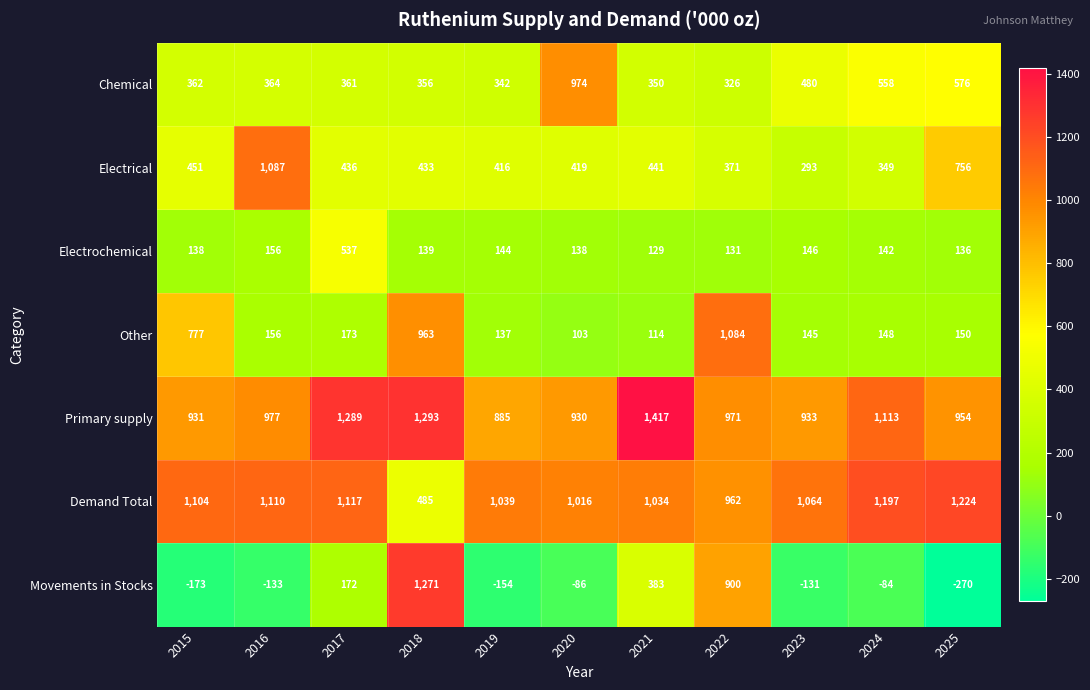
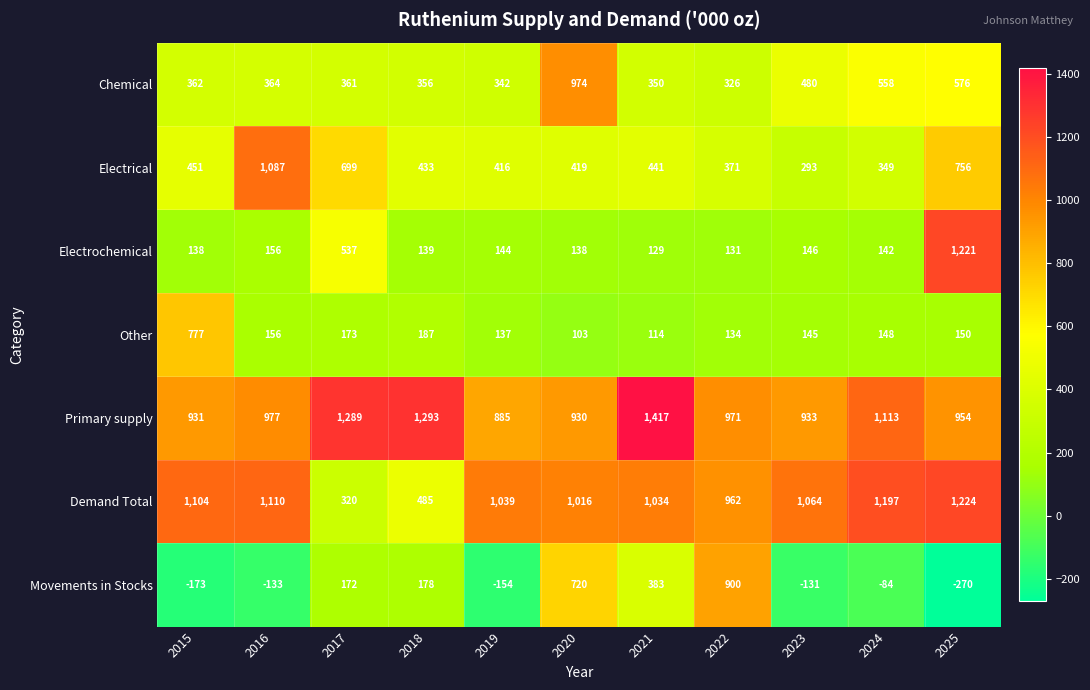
Electrical, 2017: 436 -> 699
Electrochemical, 2025: 136 -> 1,221
Other, 2018: 963 -> 187
Other, 2022: 1,084 -> 134
Demand Total, 2017: 1,117 -> 320
Movements in Stocks, 2018: 1,271 -> 178
Movements in Stocks, 2020: -86 -> 720
